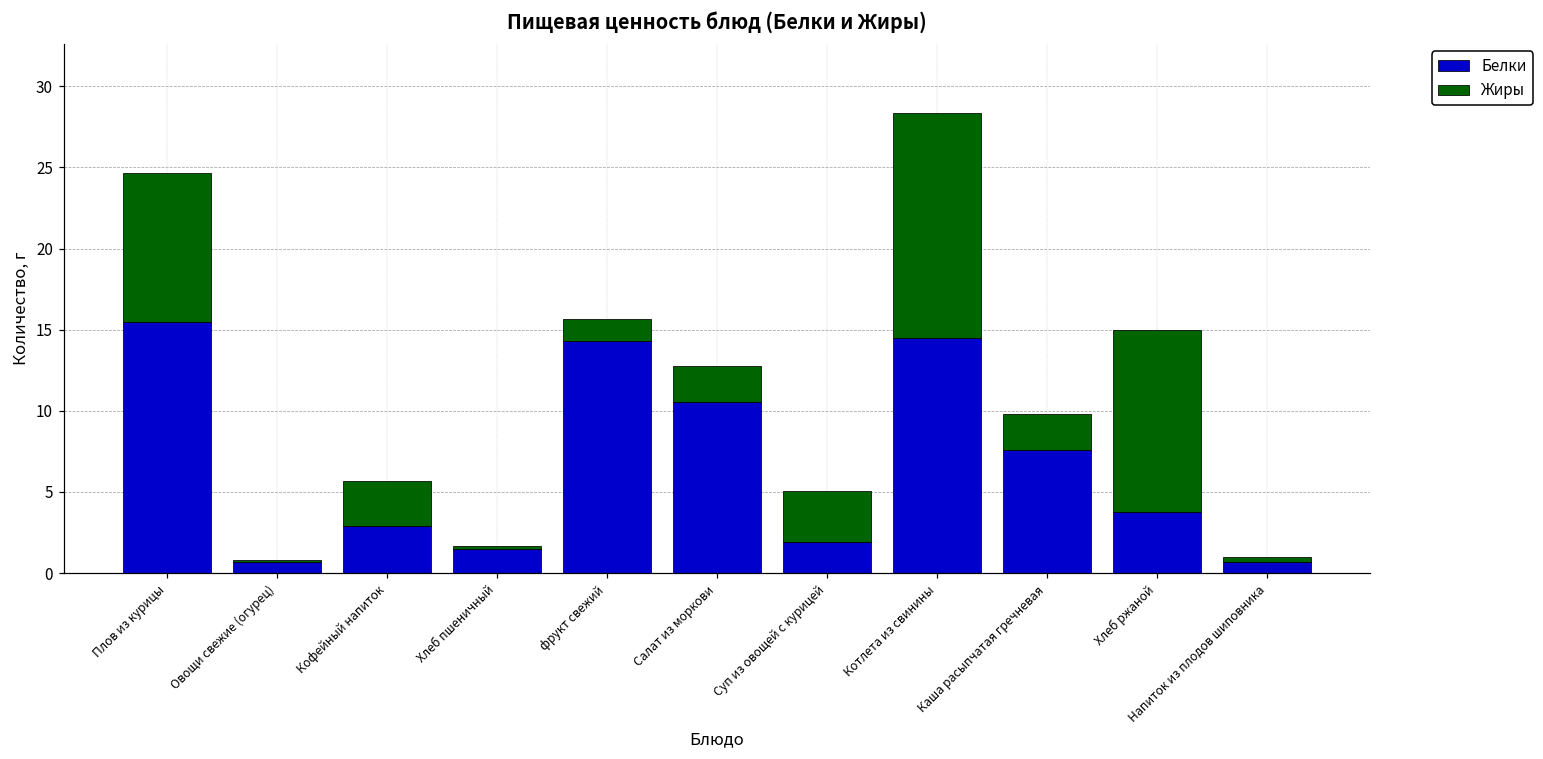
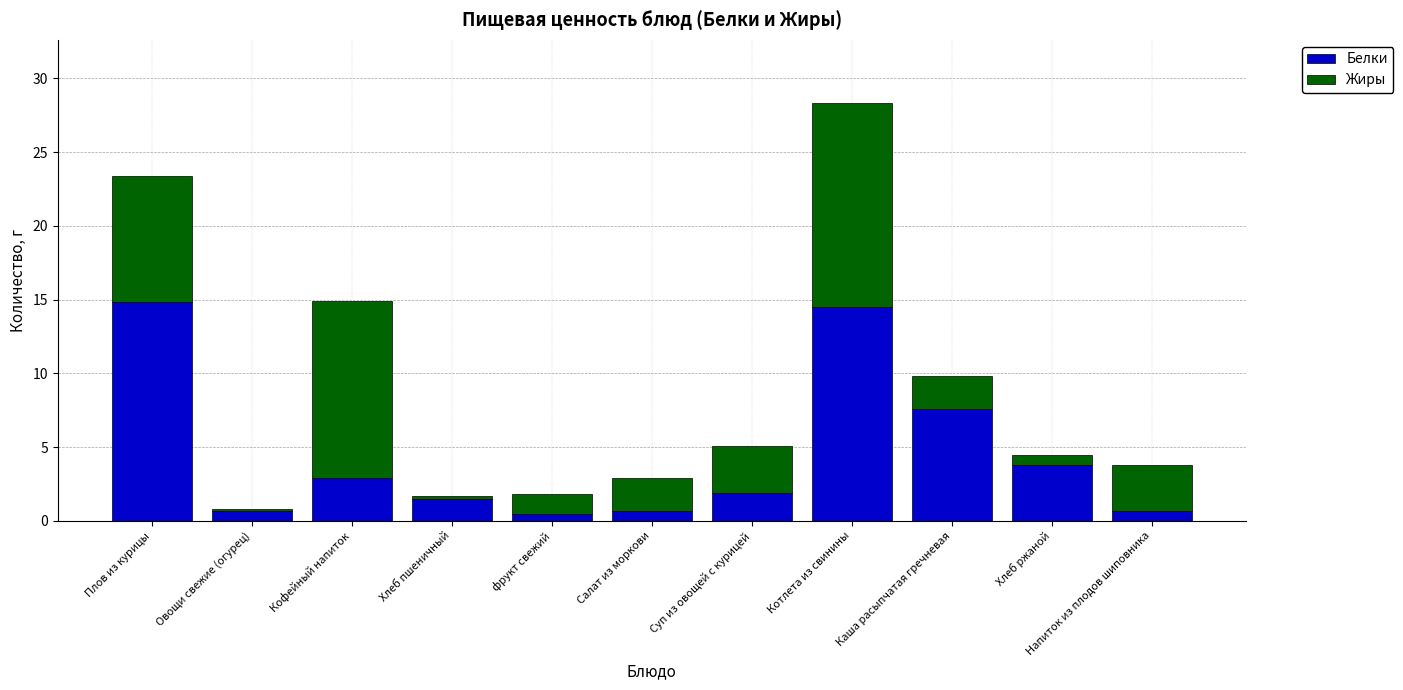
Белки, Плов из курицы: 15.5 -> 14.8
Жиры, Плов из курицы: 9.2 -> 8.5
Жиры, Кофейный напиток: 2.8 -> 12.0
Белки, фрукт свежий: 14.3 -> 0.5
Белки, Салат из моркови: 10.5 -> 0.7
Жиры, Хлеб ржаной: 11.2 -> 0.7
Жиры, Напиток из плодов шиповника: 0.3 -> 3.1
